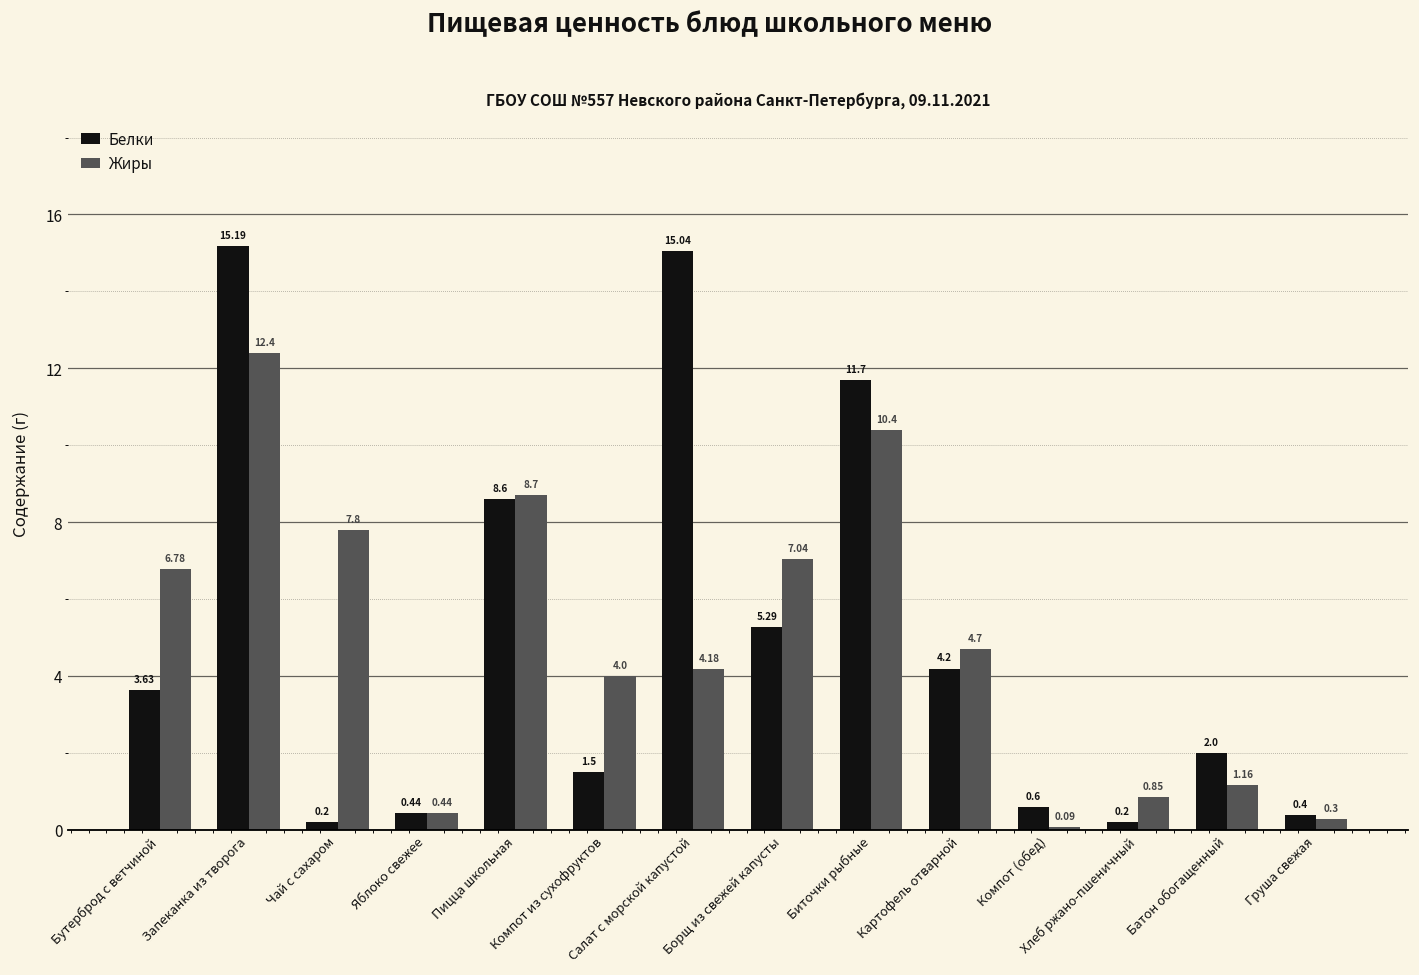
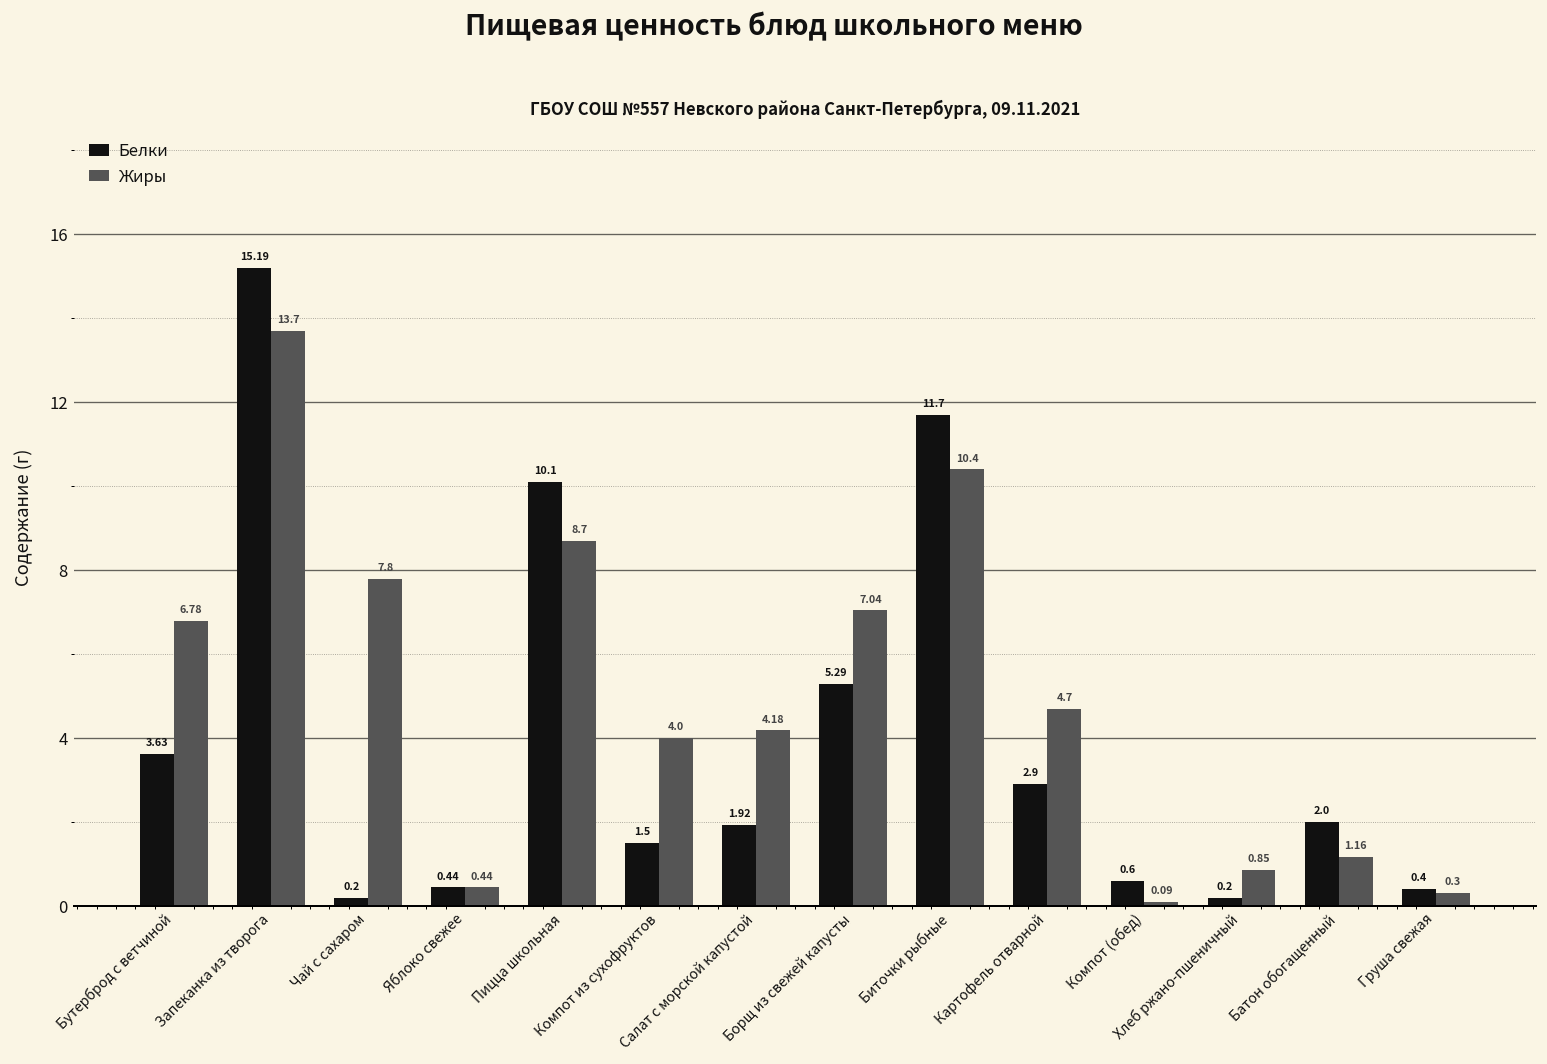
Жиры, Запеканка из творога: 12.4 -> 13.7
Белки, Пицца школьная: 8.6 -> 10.1
Белки, Салат с морской капустой: 15.04 -> 1.92
Белки, Картофель отварной: 4.2 -> 2.9
